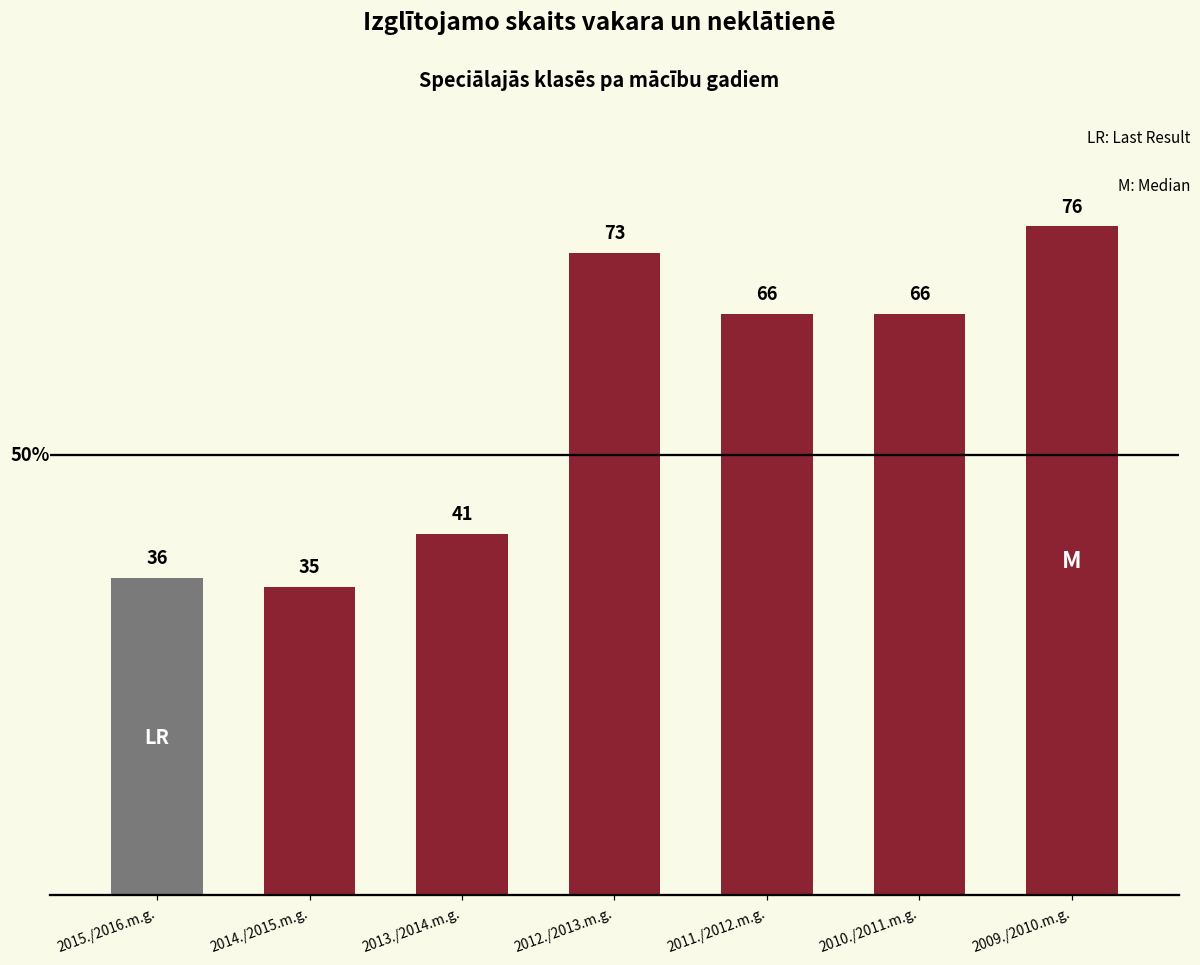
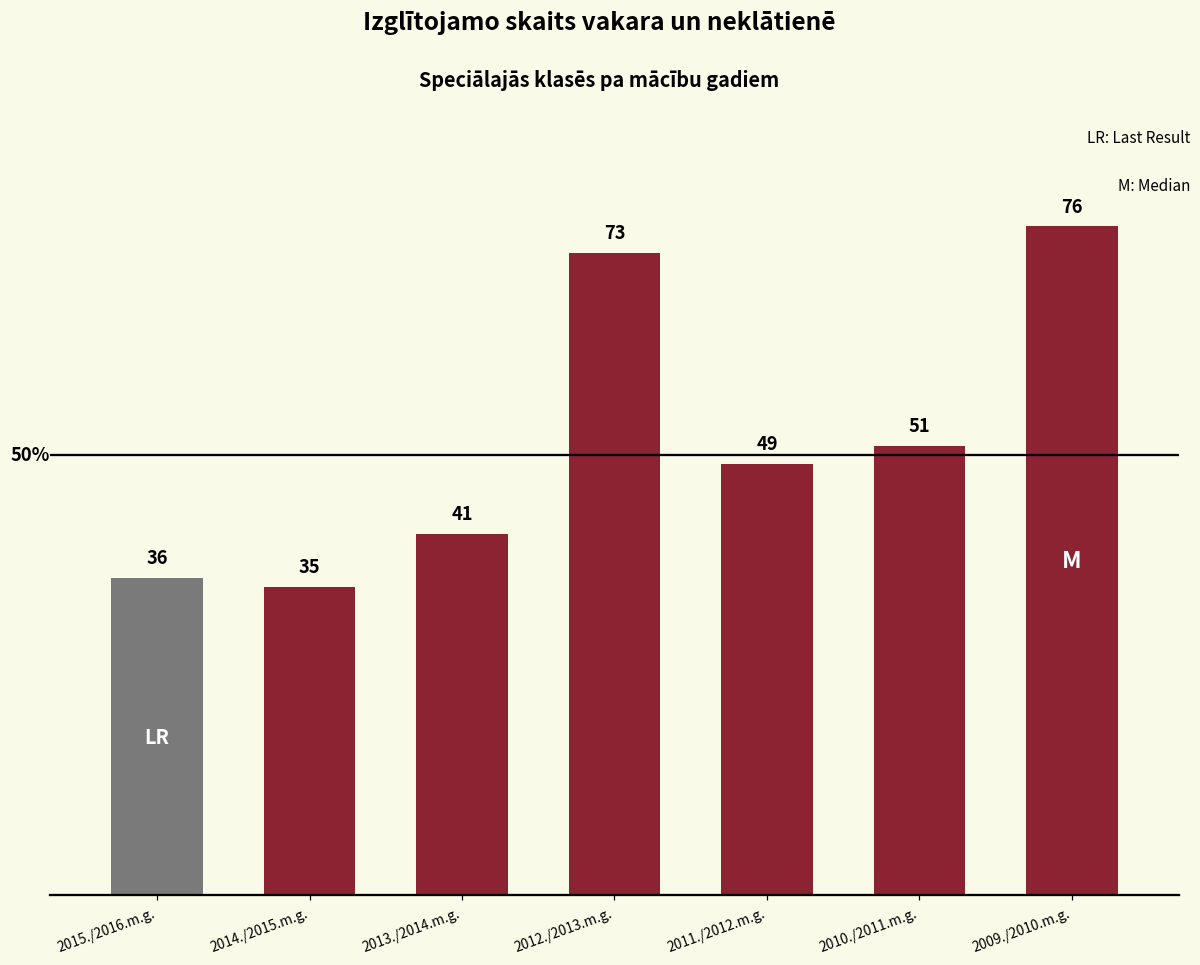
2011./2012.m.g.: 66 -> 49
2010./2011.m.g.: 66 -> 51
